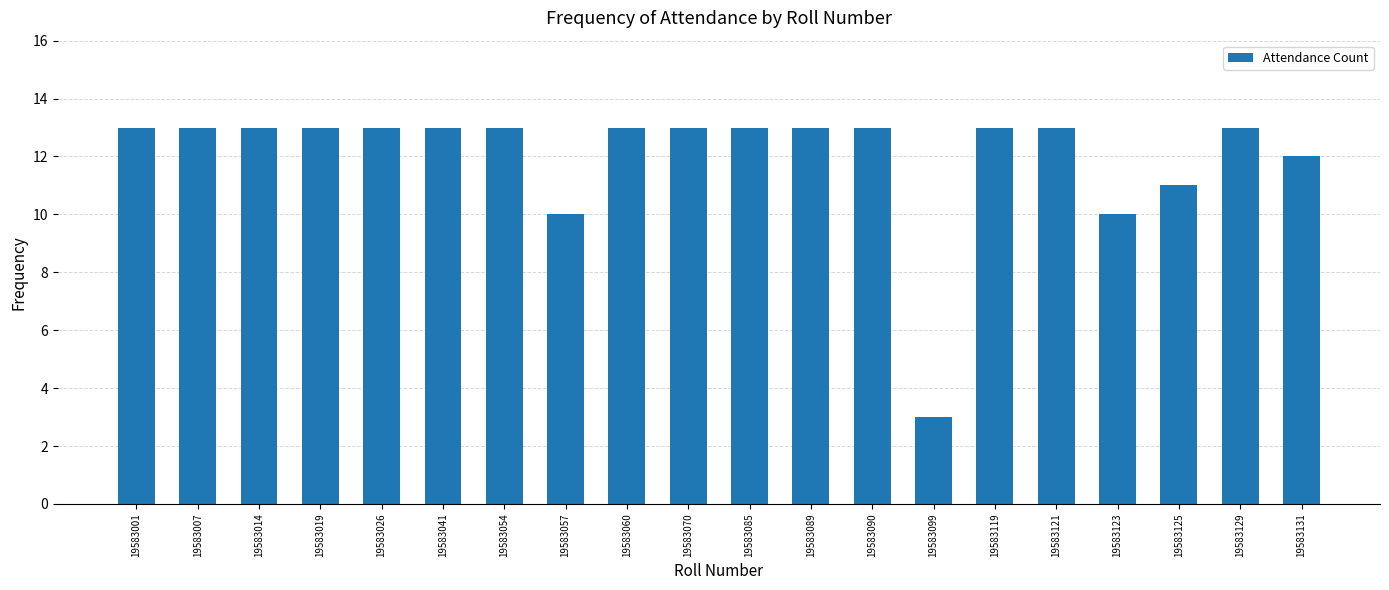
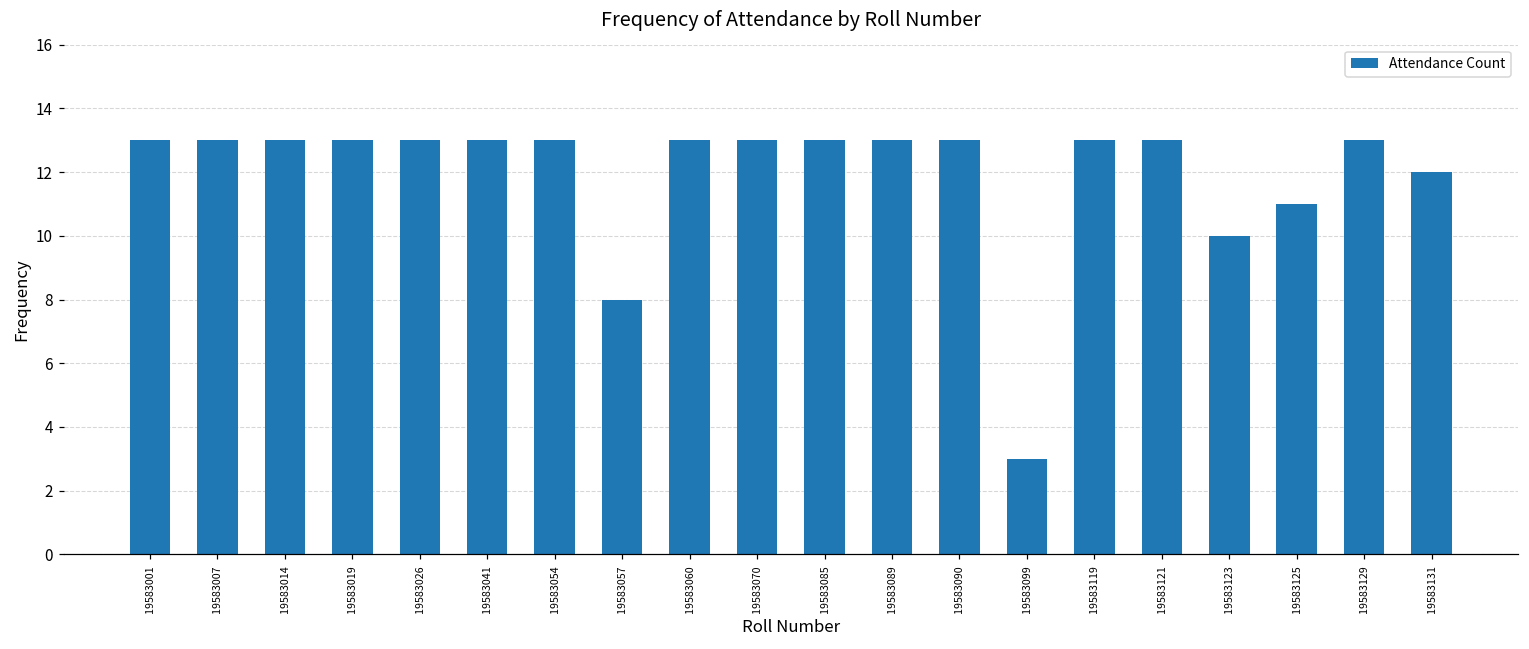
19583057: 10 -> 8
